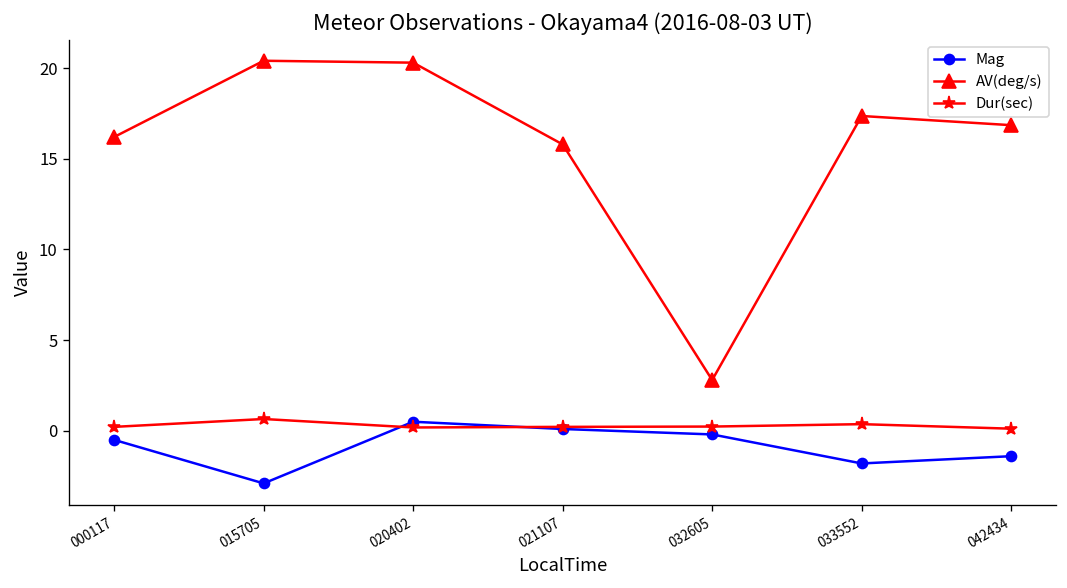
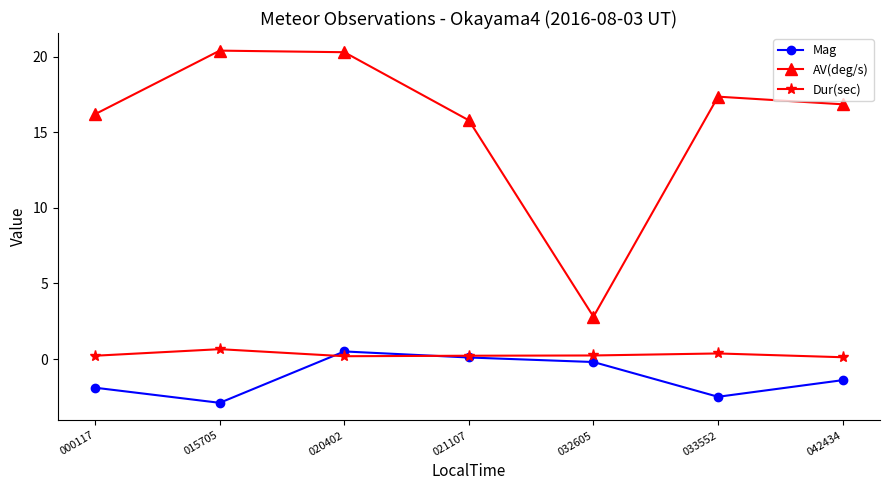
Mag, 000117: -0.5 -> -1.9
Mag, 033552: -1.8 -> -2.5
